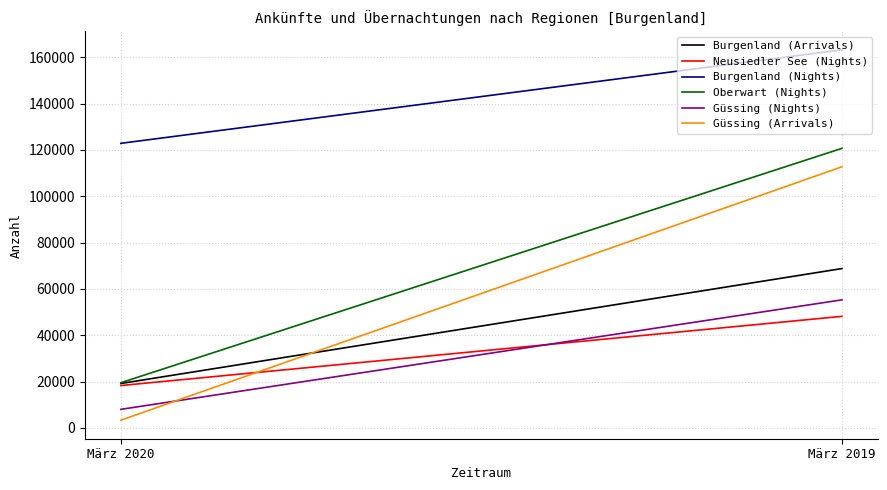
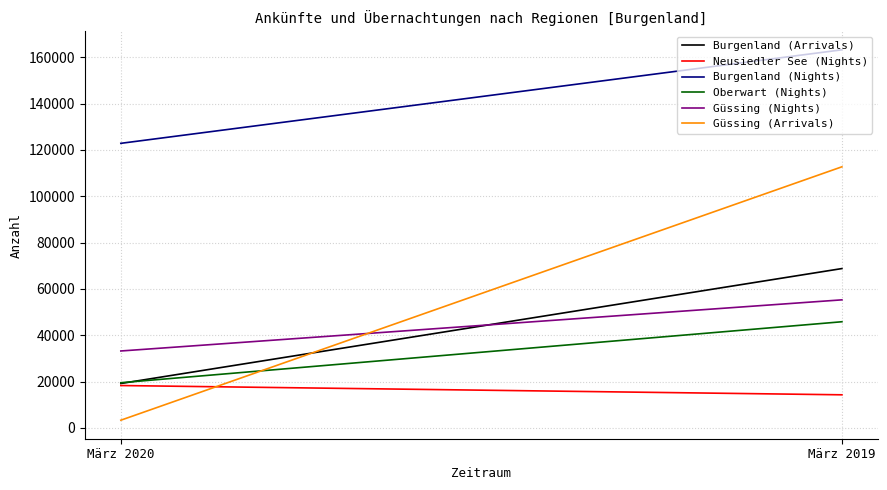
Güssing (Nights), März 2020: 8000 -> 33000
Neusiedler See (Nights), März 2019: 48000 -> 14000
Oberwart (Nights), März 2019: 121000 -> 46000
